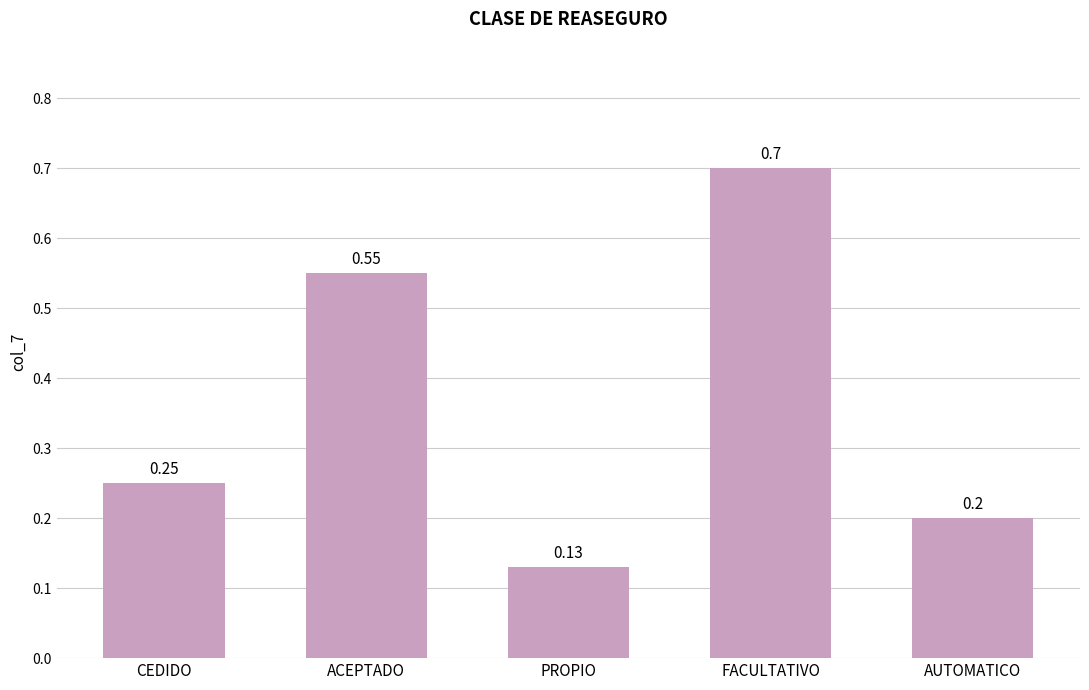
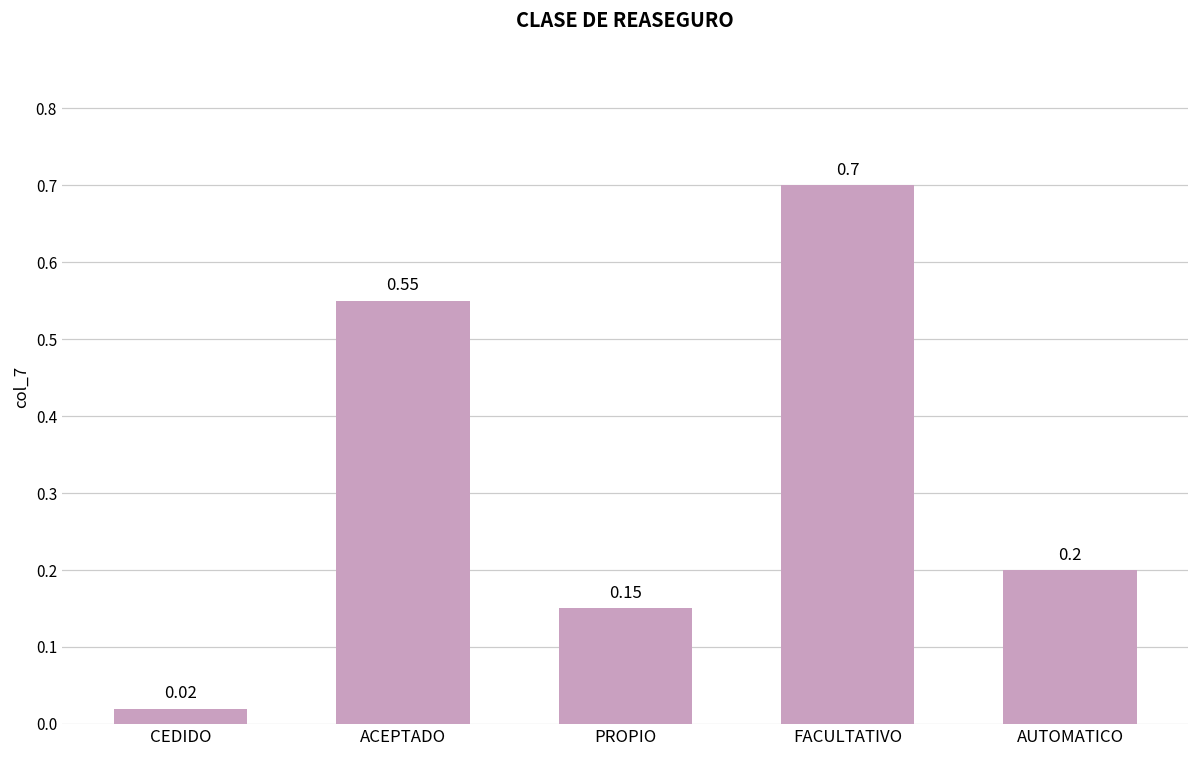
CEDIDO: 0.25 -> 0.02
PROPIO: 0.13 -> 0.15
